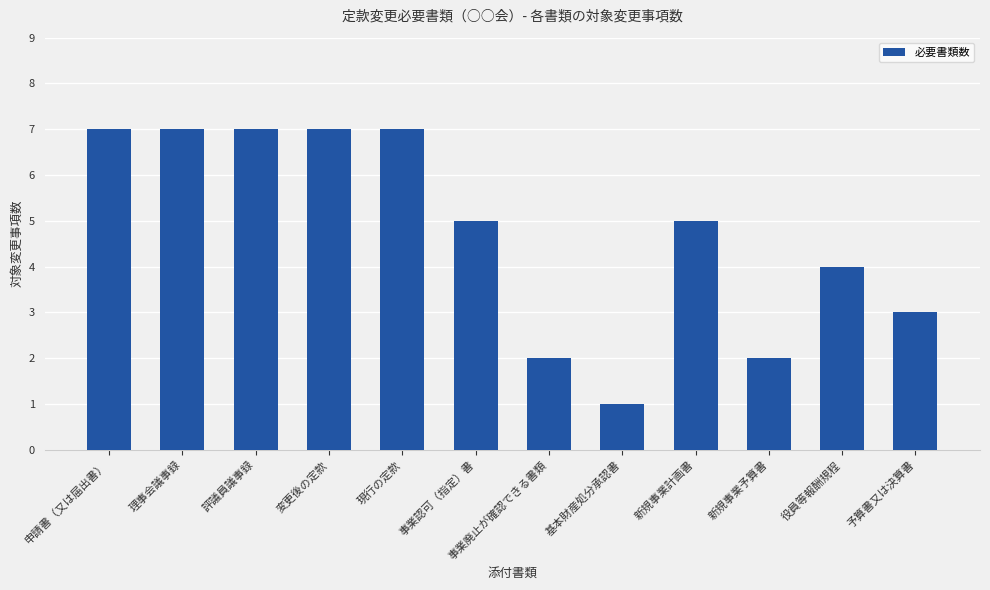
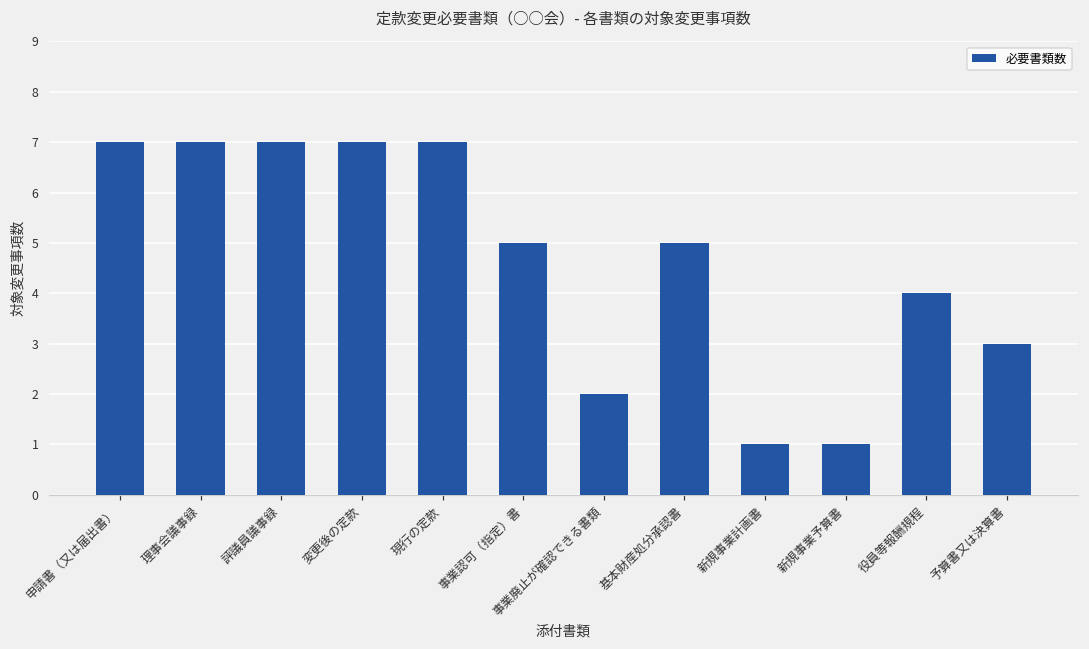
基本財産処分承認書: 1 -> 5
新規事業計画書: 5 -> 1
新規事業予算書: 2 -> 1
